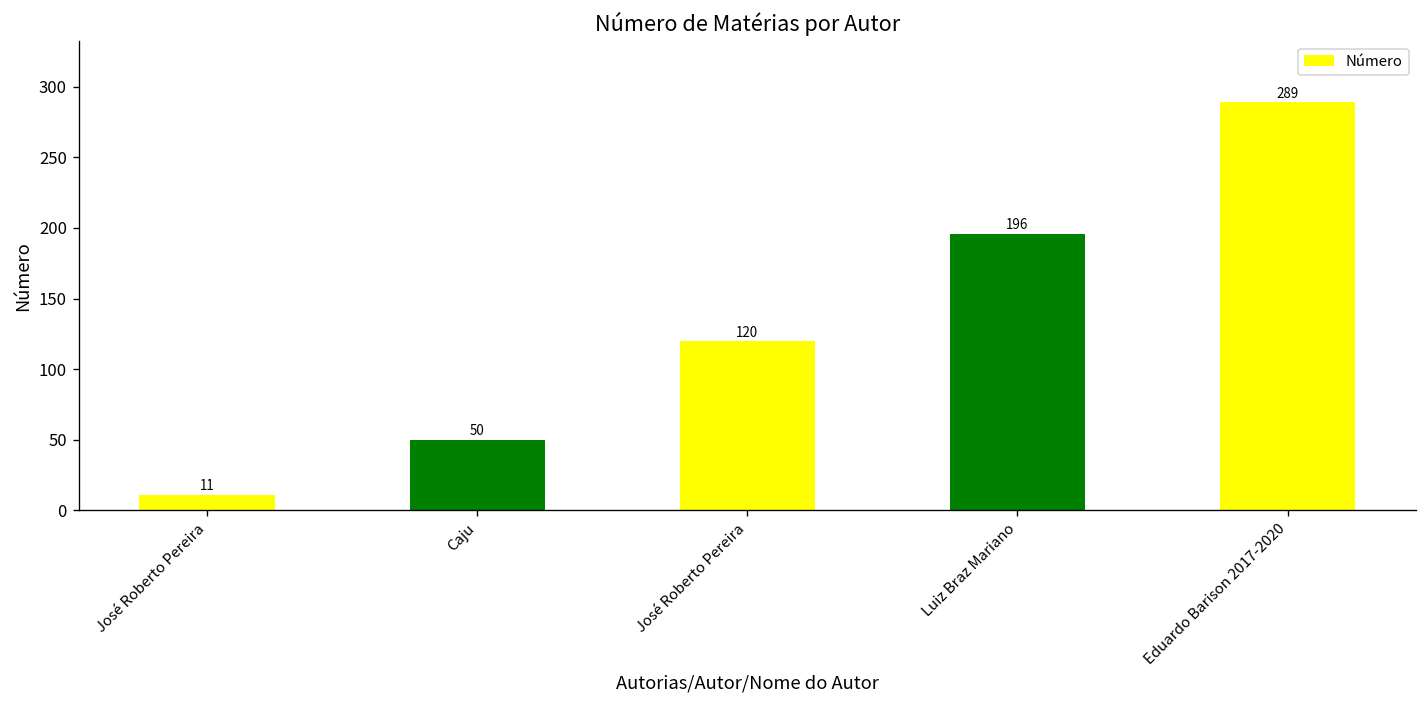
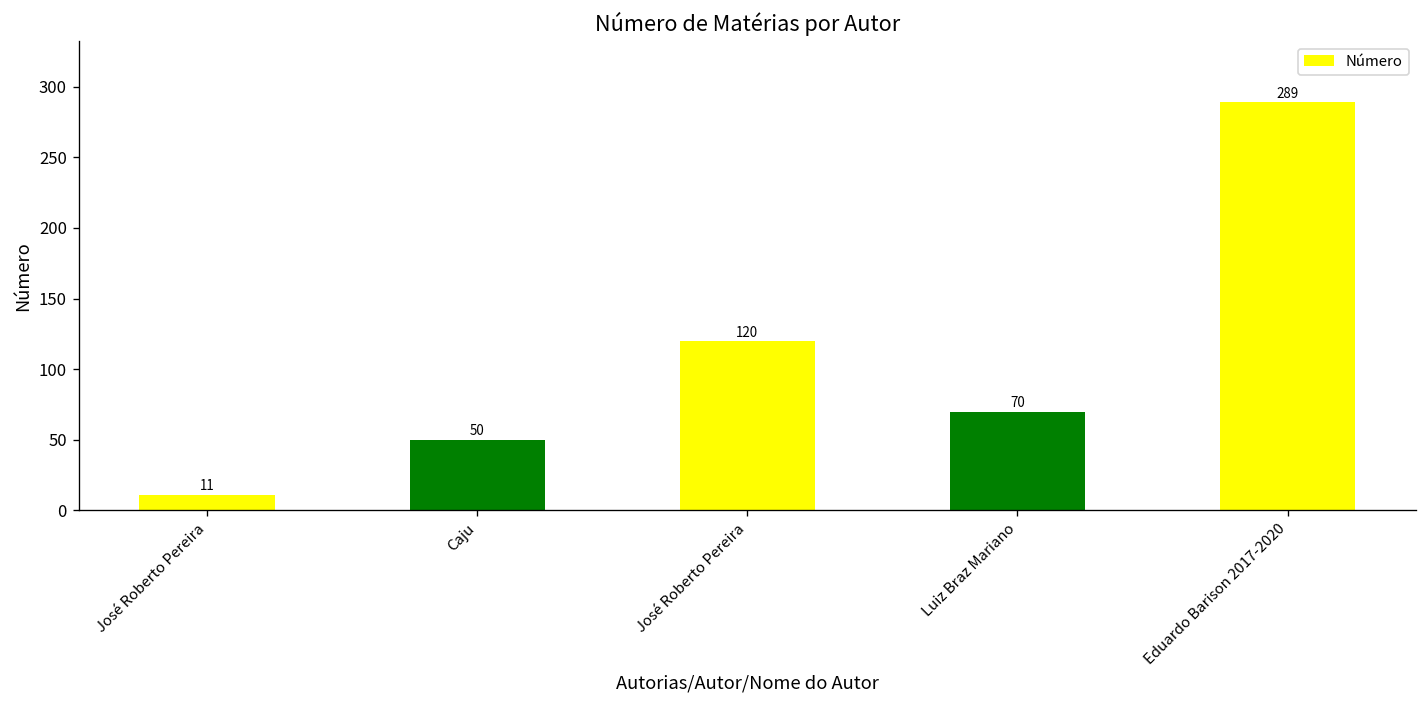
Luiz Braz Mariano: 196 -> 70
